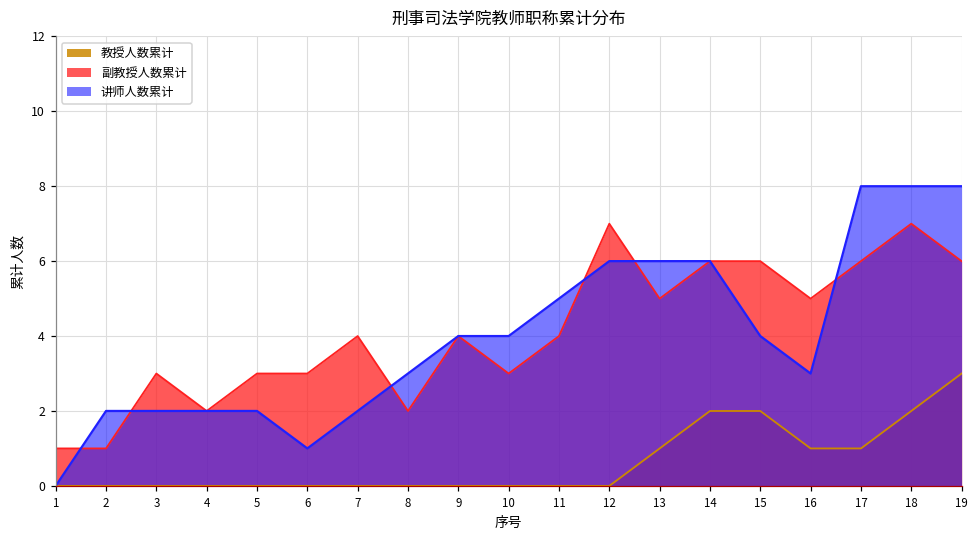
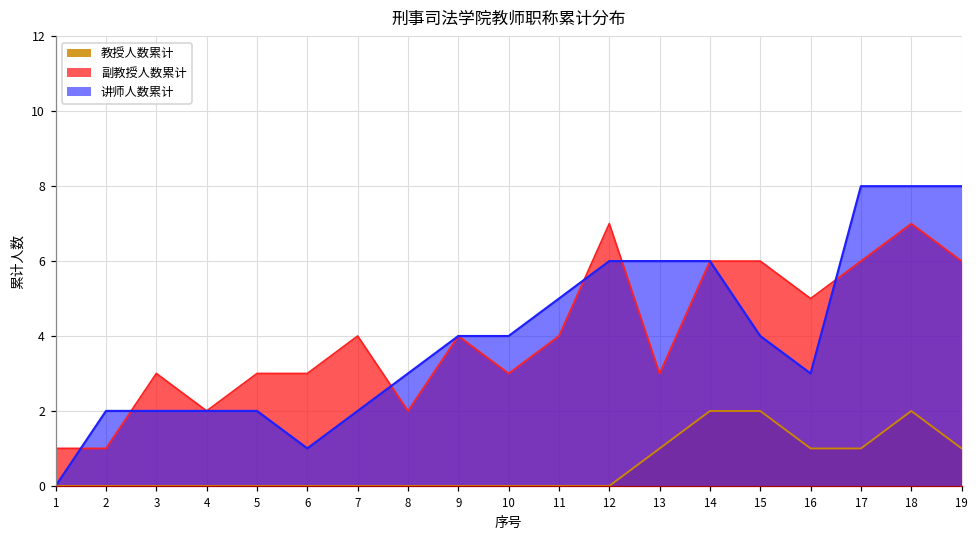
副教授人数累计, 13: 5 -> 3
教授人数累计, 19: 3 -> 1
